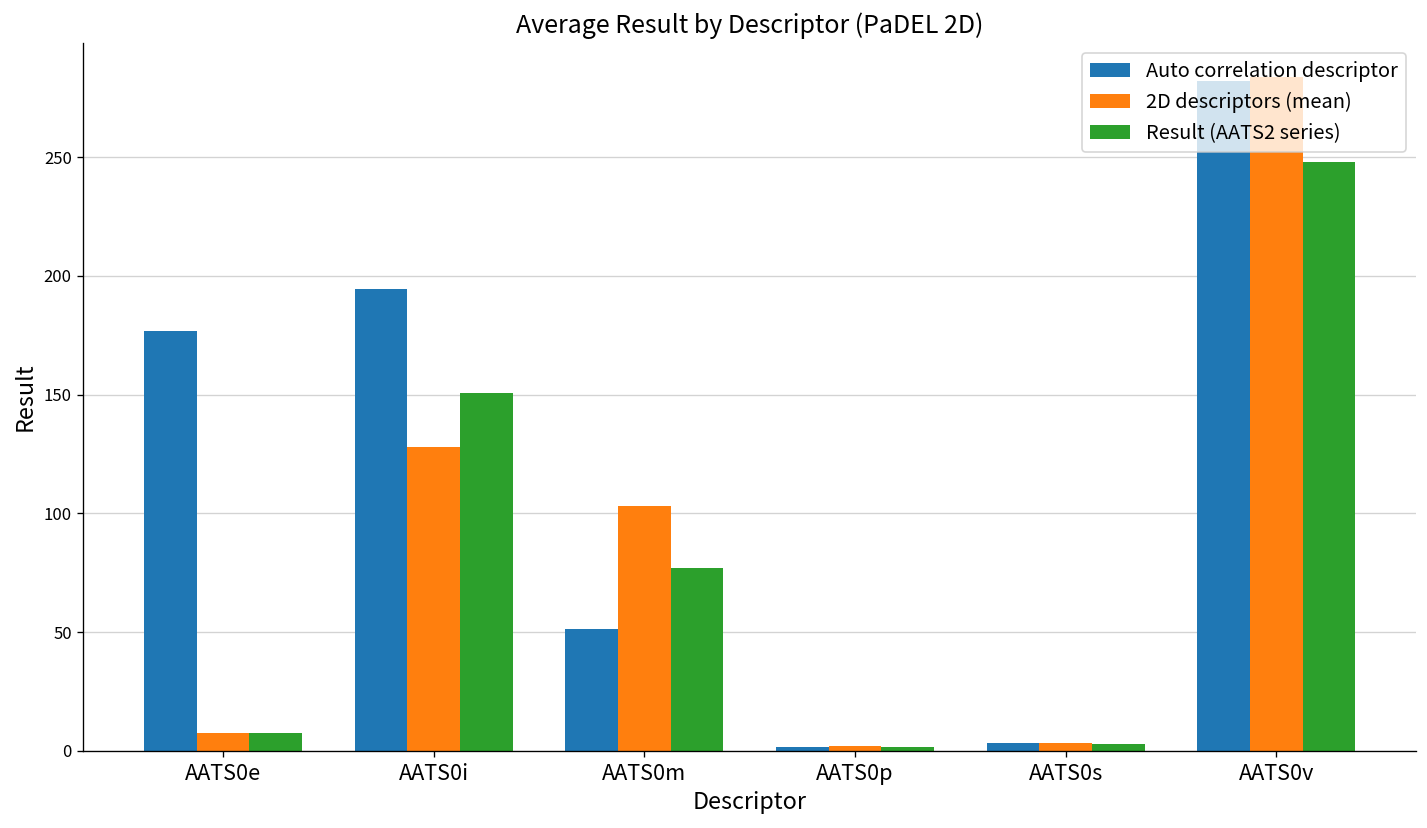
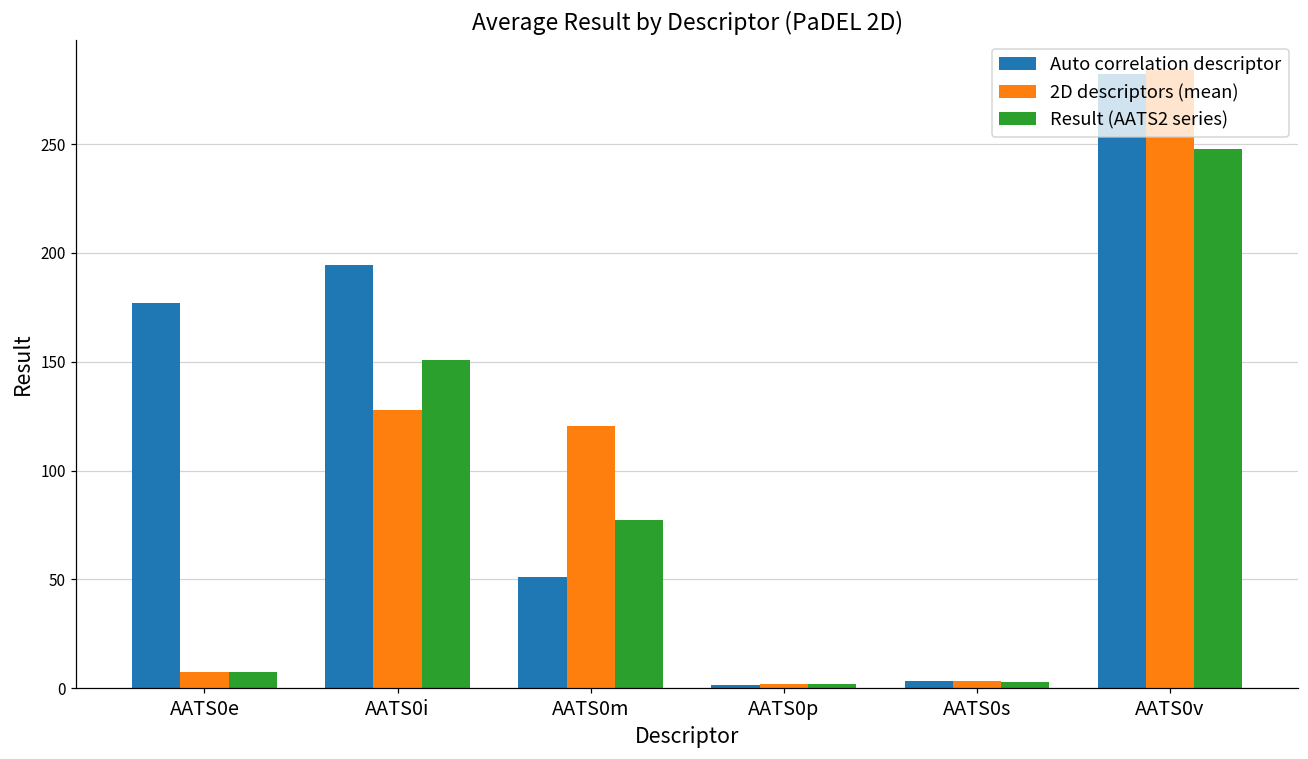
2D descriptors (mean), AATS0m: 103 -> 121
